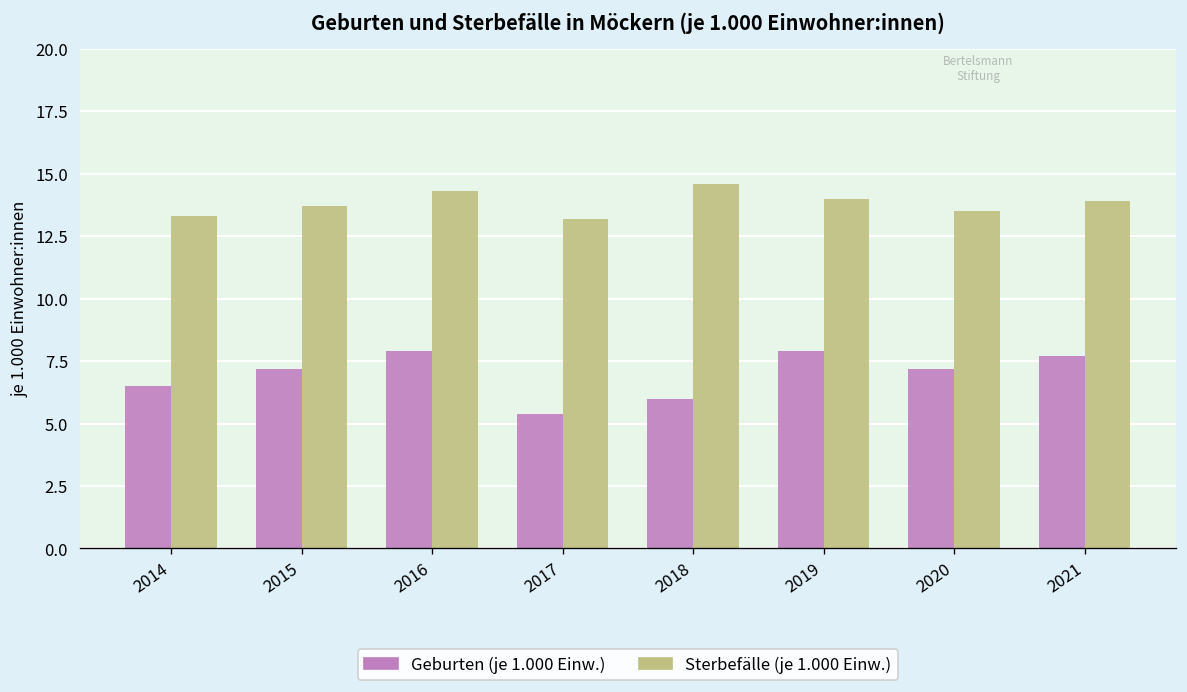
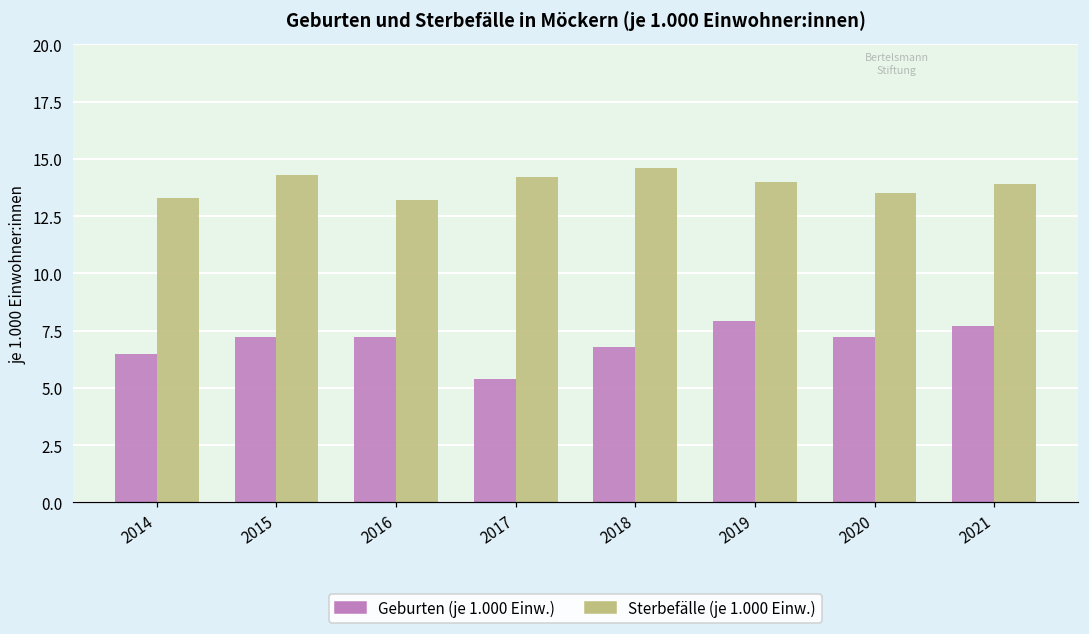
Sterbefälle (je 1.000 Einw.), 2015: 13.7 -> 14.3
Geburten (je 1.000 Einw.), 2016: 7.9 -> 7.2
Sterbefälle (je 1.000 Einw.), 2016: 14.3 -> 13.2
Sterbefälle (je 1.000 Einw.), 2017: 13.2 -> 14.2
Geburten (je 1.000 Einw.), 2018: 6.0 -> 6.8
